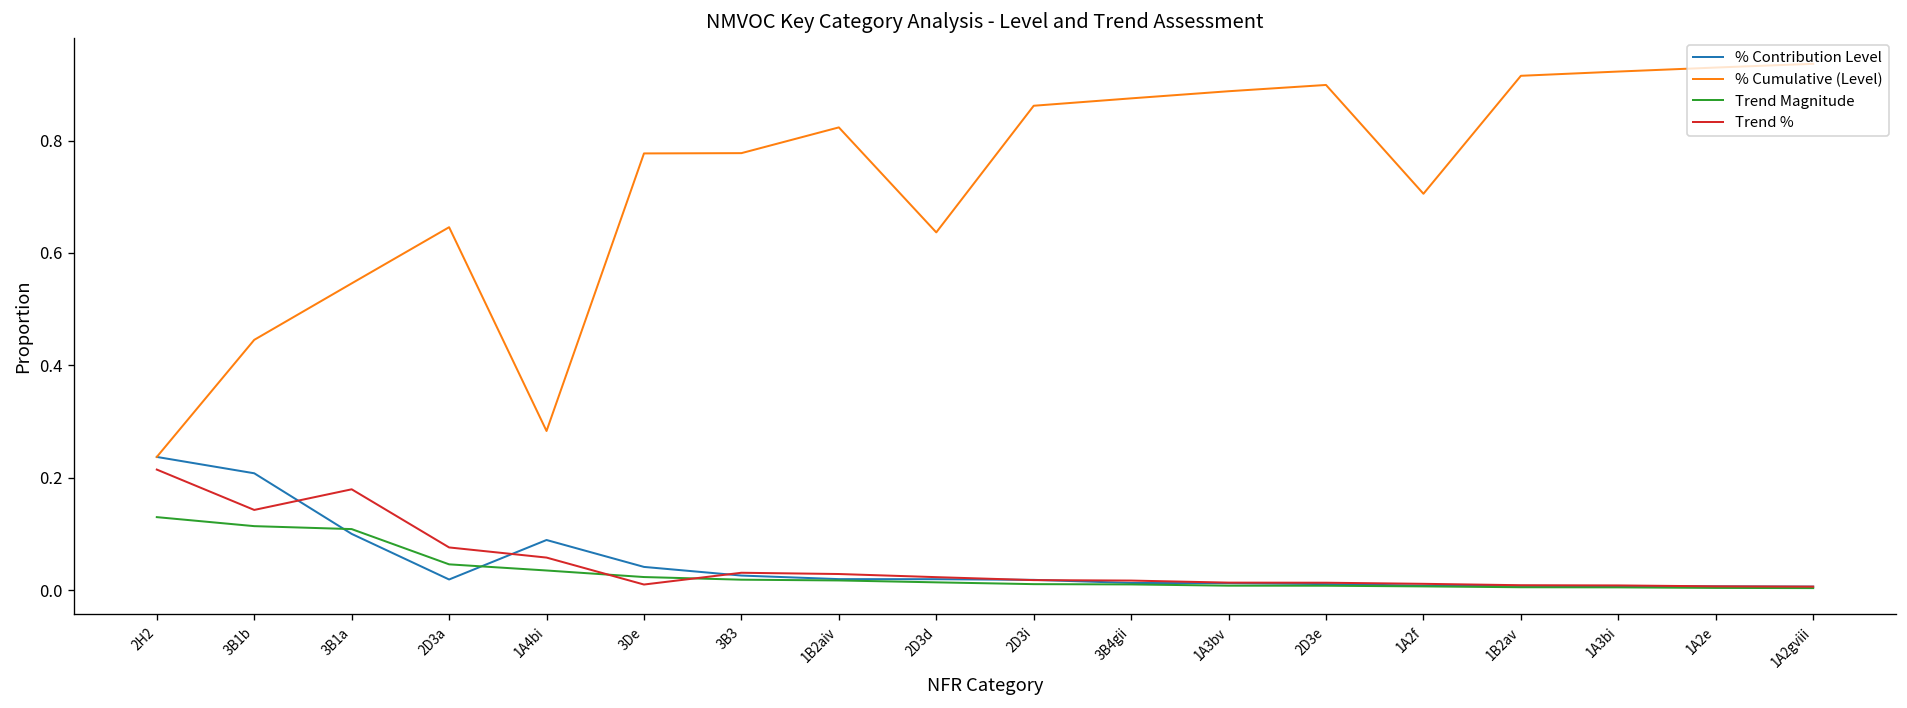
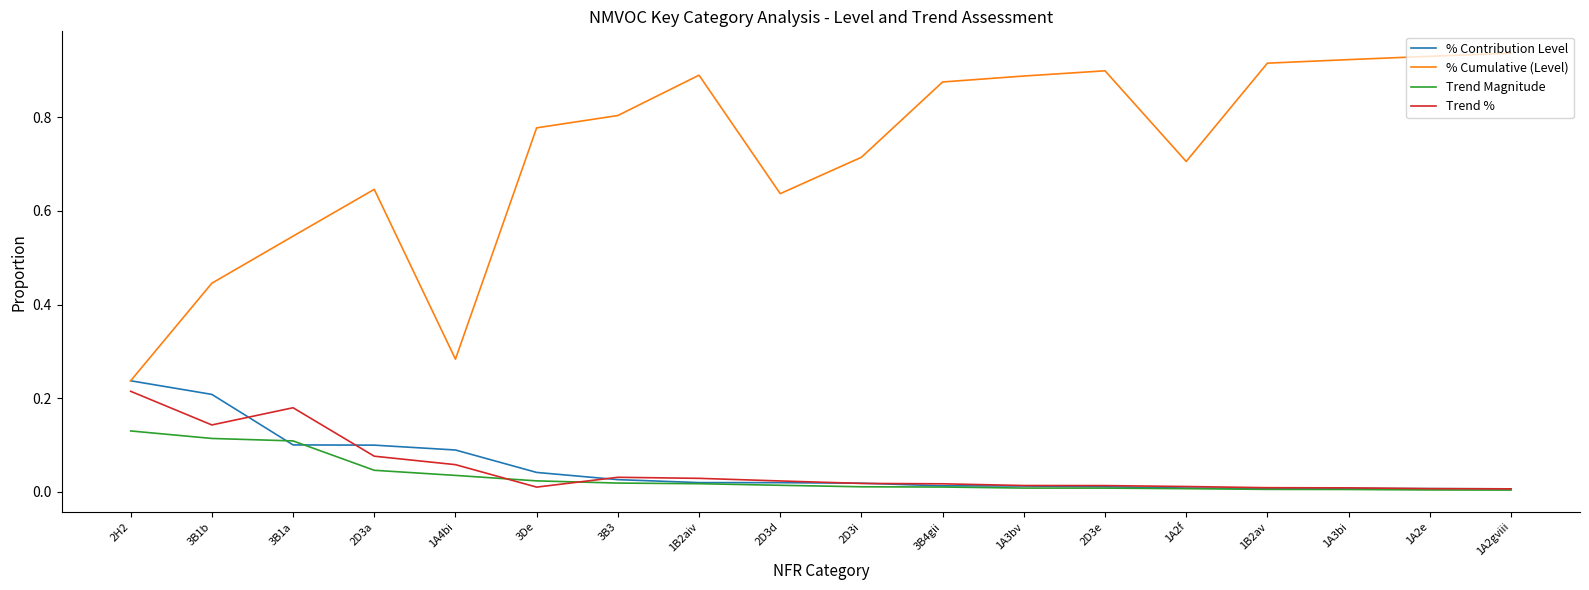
% Contribution Level, 2D3a: 0.02 -> 0.10
% Cumulative (Level), 3B3: 0.78 -> 0.80
% Cumulative (Level), 1B2aiv: 0.82 -> 0.89
% Cumulative (Level), 2D3i: 0.86 -> 0.71
